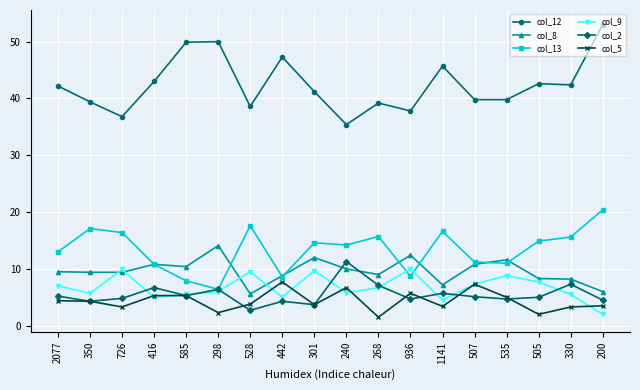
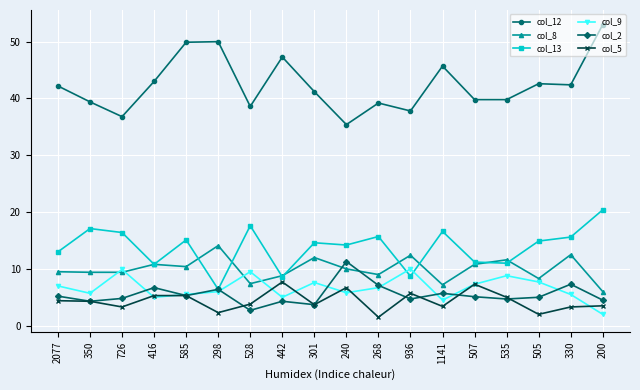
col_13, 585: 8 -> 15
col_8, 528: 6 -> 7
col_9, 301: 10 -> 8
col_8, 330: 8 -> 13
